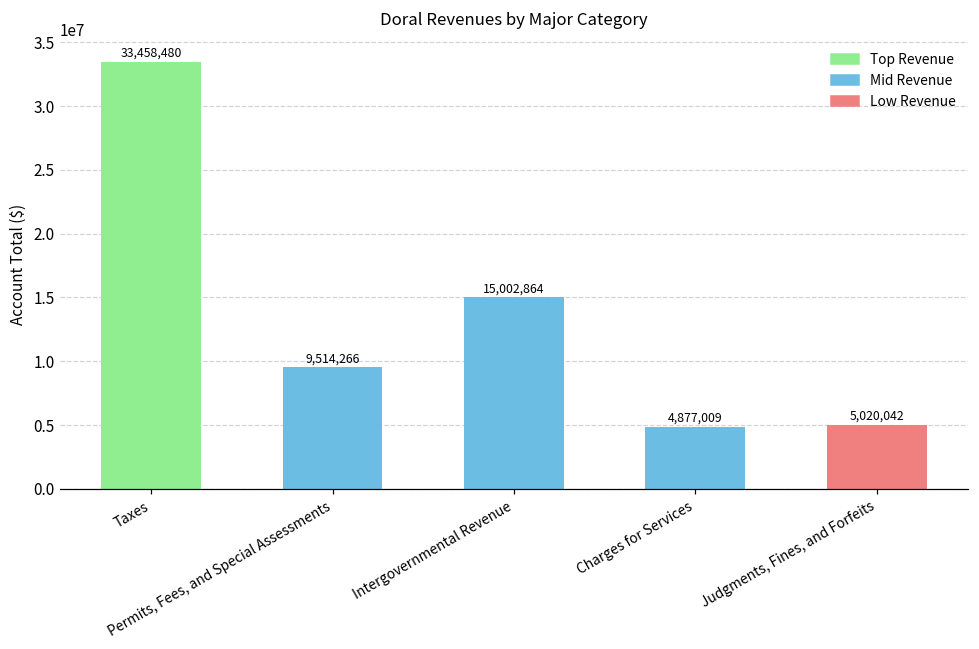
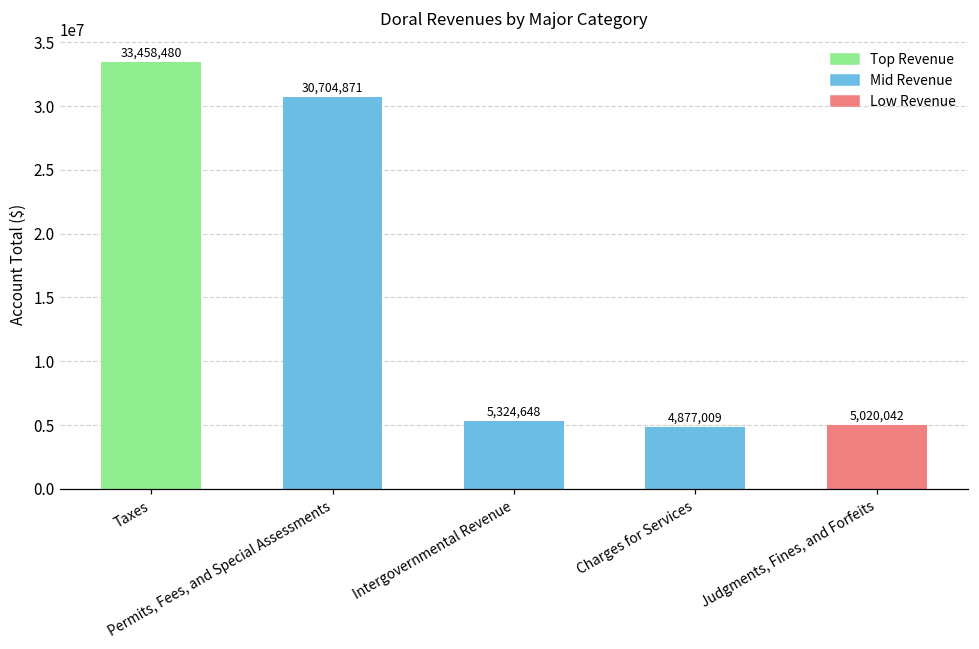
Permits, Fees, and Special Assessments: 9,514,266 -> 30,704,871
Intergovernmental Revenue: 15,002,864 -> 5,324,648
